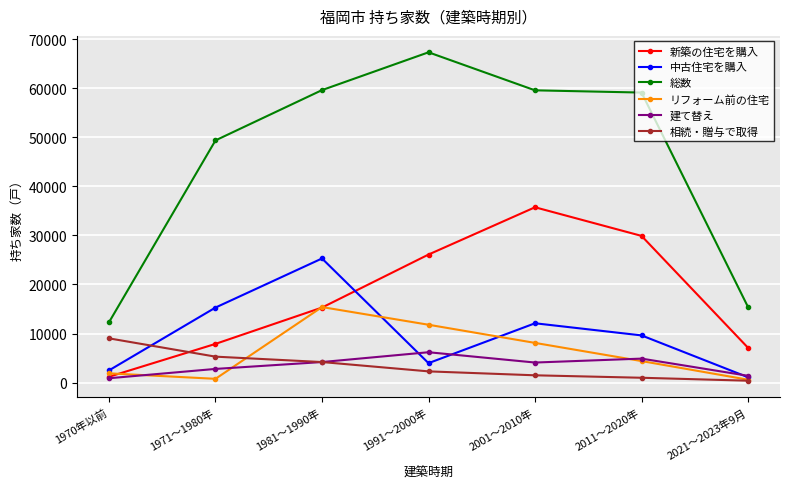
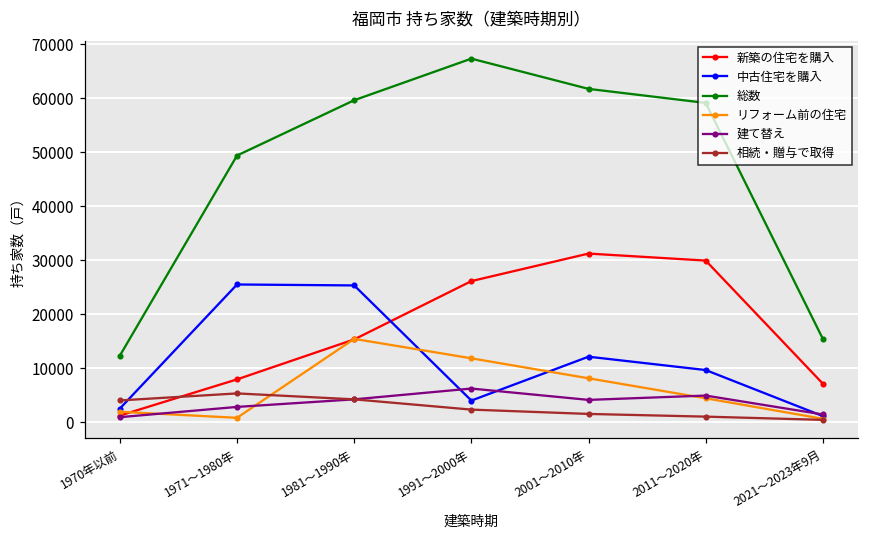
相続・贈与で取得, 1970年以前: 9000 -> 4000
中古住宅を購入, 1971～1980年: 15000 -> 25000
新築の住宅を購入, 2001～2010年: 36000 -> 31000
総数, 2001～2010年: 60000 -> 62000
